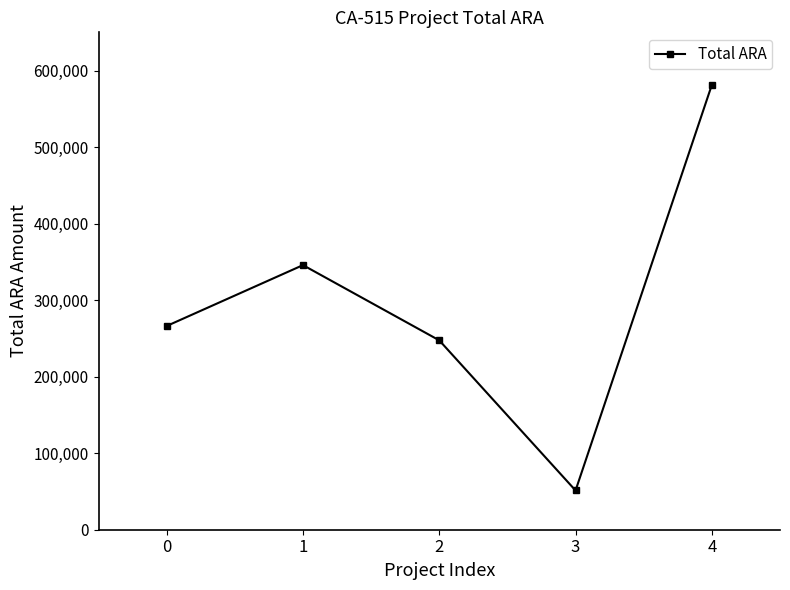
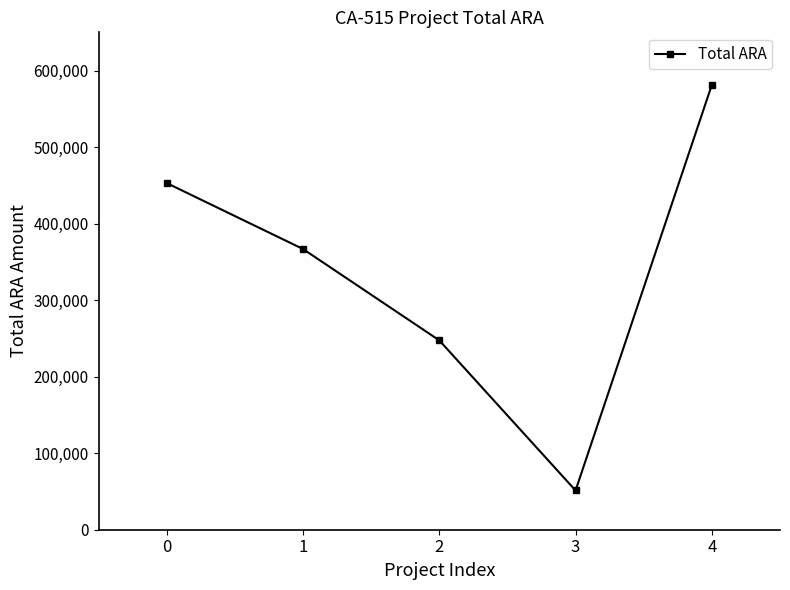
0: 270,000 -> 450,000
1: 350,000 -> 370,000
